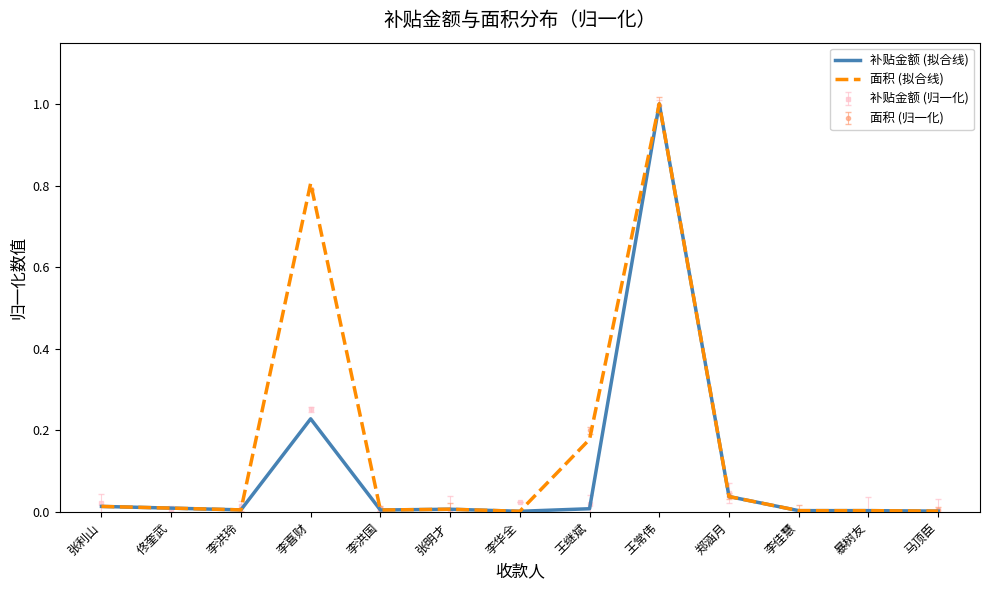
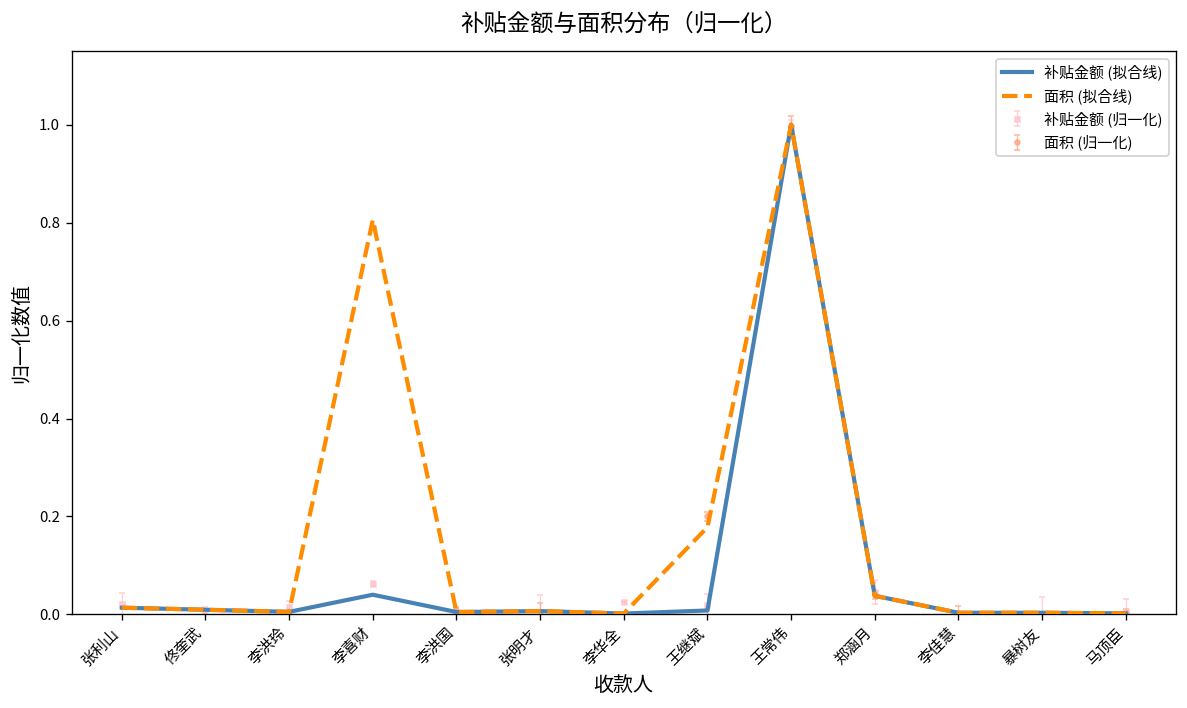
补贴金额 (拟合线), 李喜财: 0.23 -> 0.04
